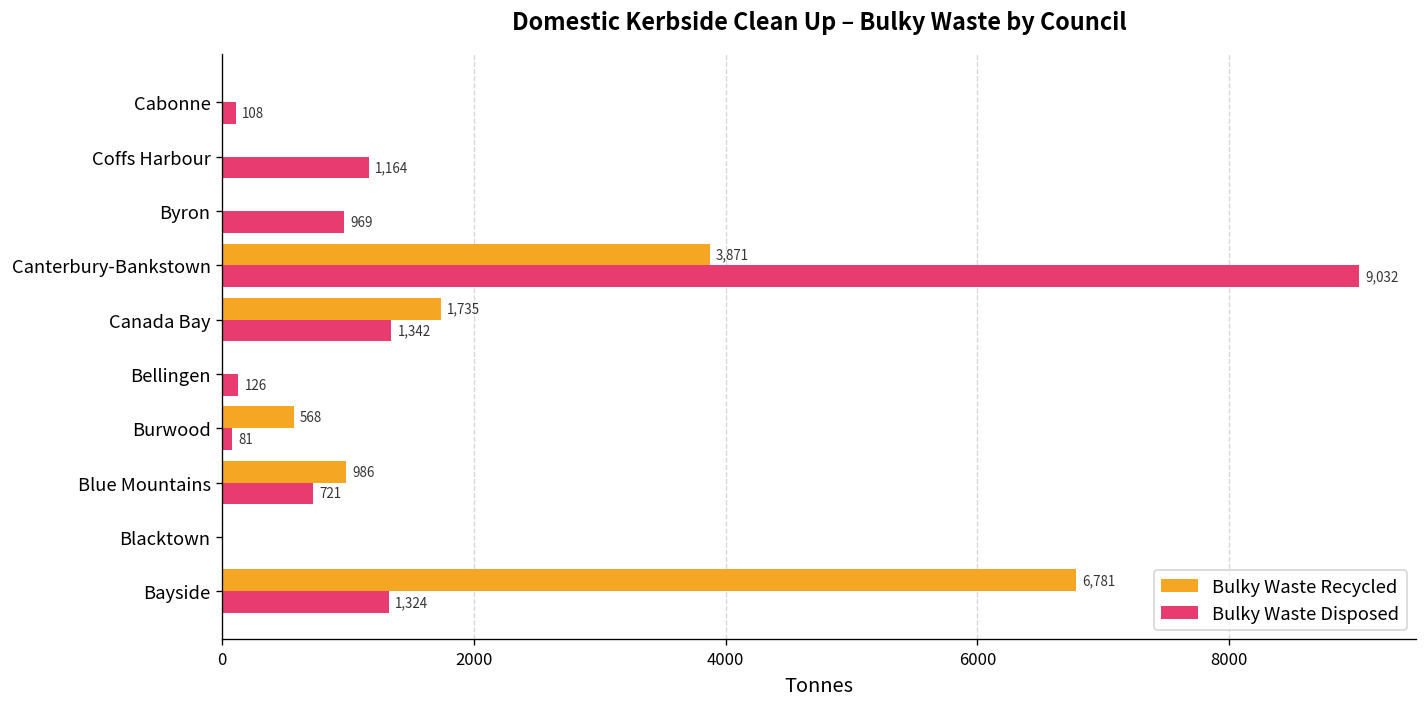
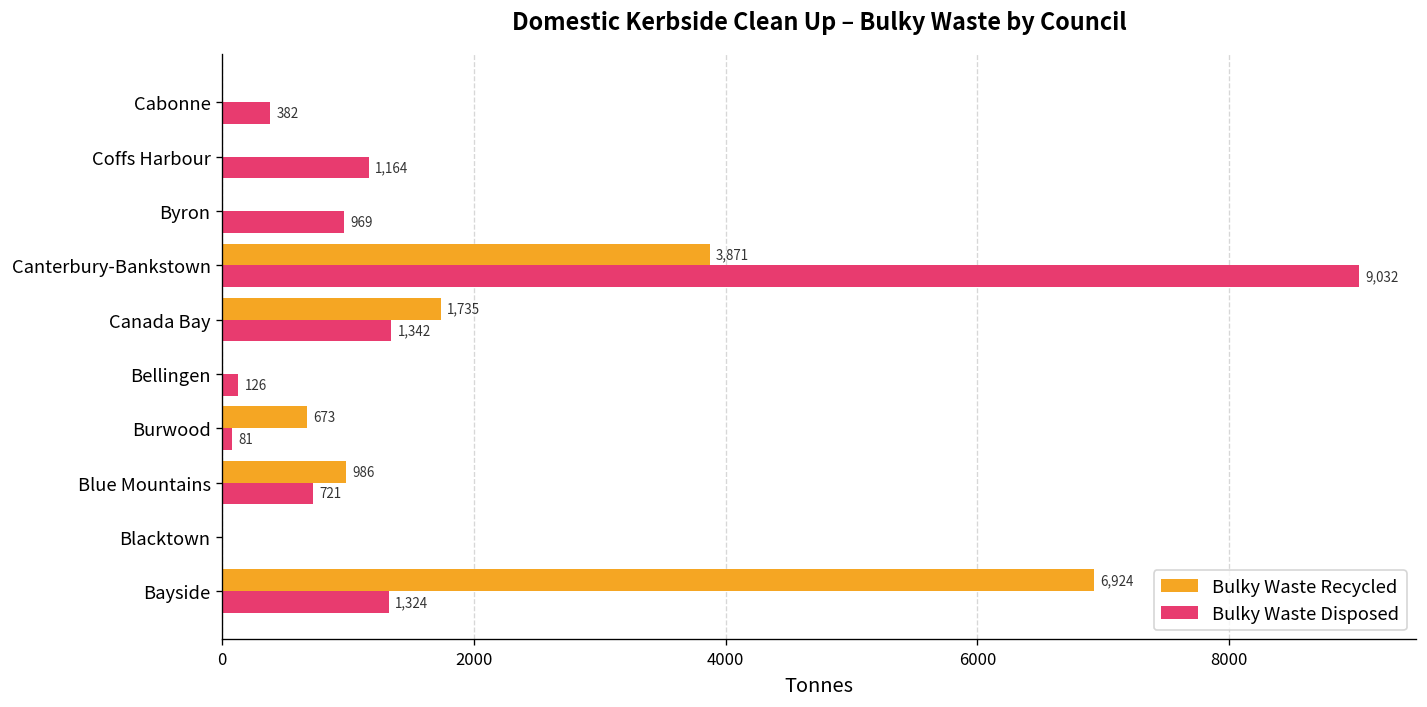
Bulky Waste Disposed, Cabonne: 108 -> 382
Bulky Waste Recycled, Burwood: 568 -> 673
Bulky Waste Recycled, Bayside: 6,781 -> 6,924
